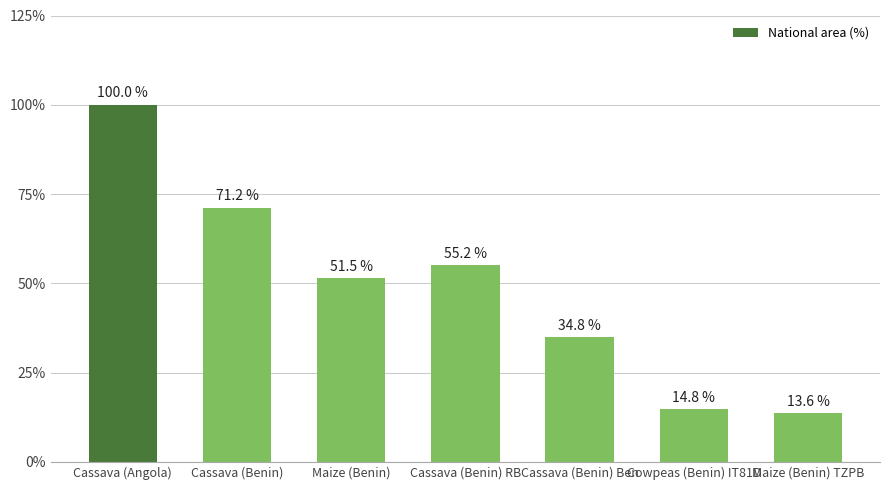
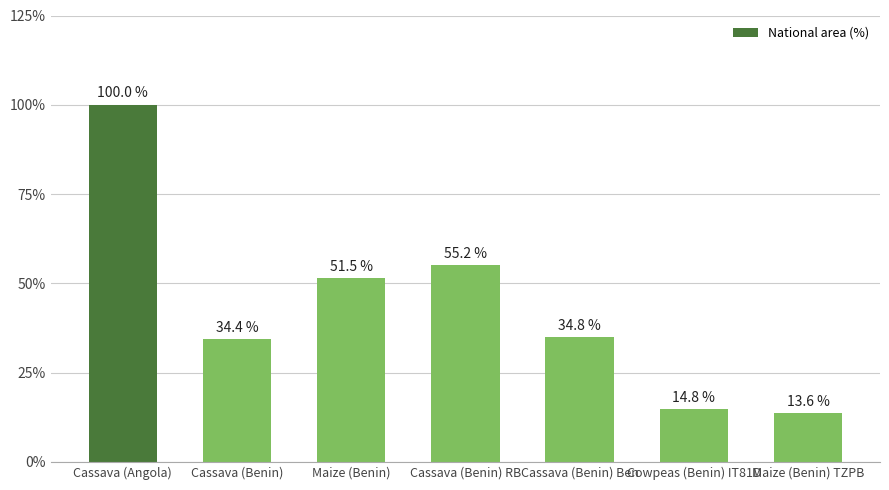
Cassava (Benin): 71.2 % -> 34.4 %
